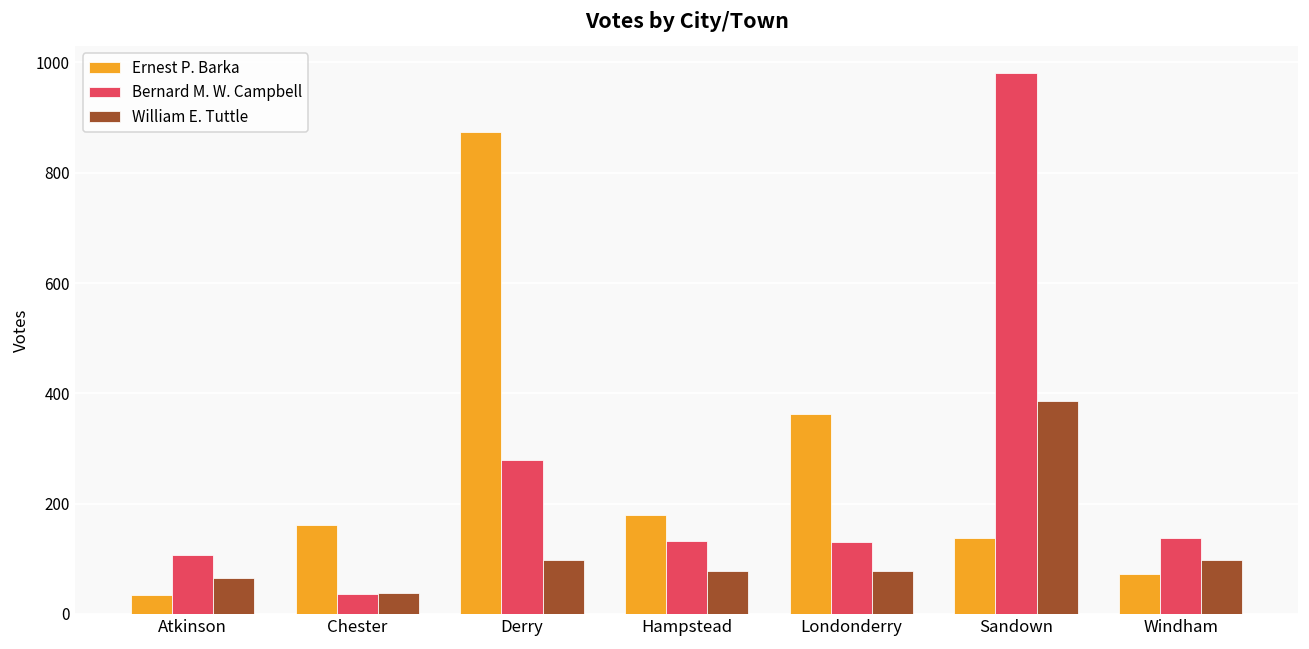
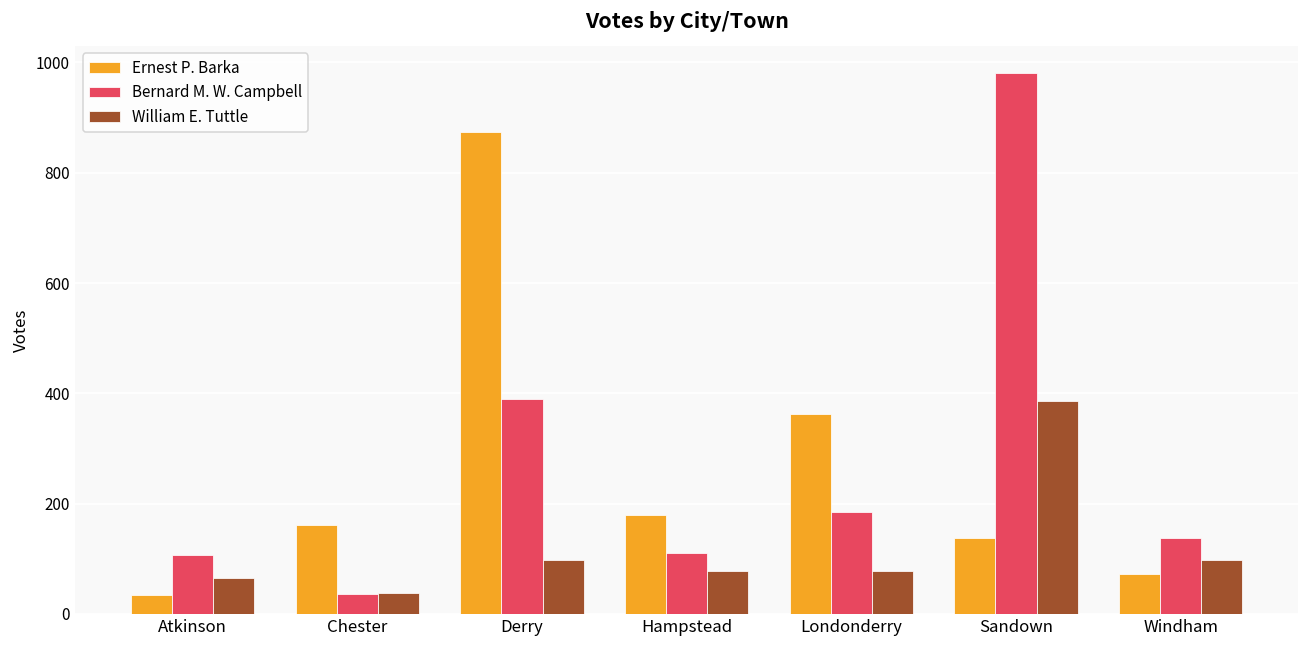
Bernard M. W. Campbell, Derry: 280 -> 390
Bernard M. W. Campbell, Hampstead: 130 -> 110
Bernard M. W. Campbell, Londonderry: 130 -> 190
